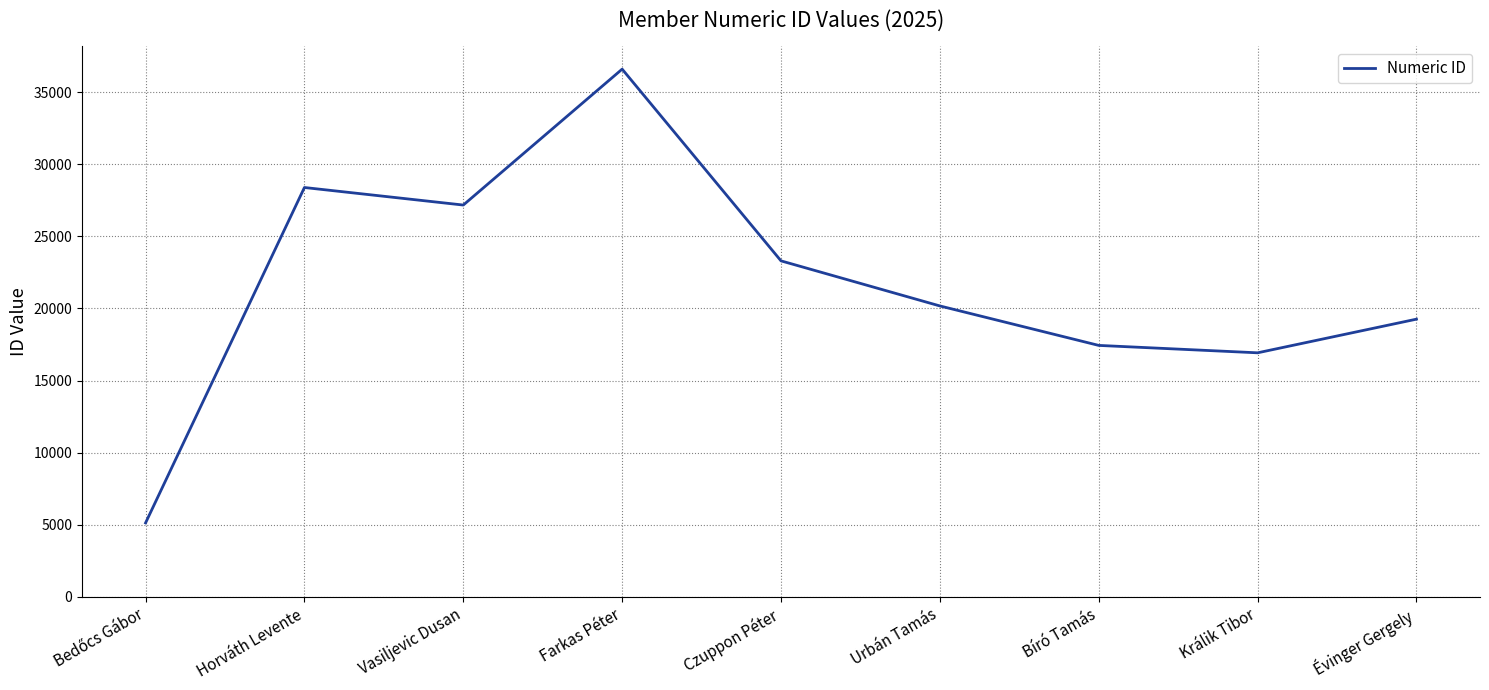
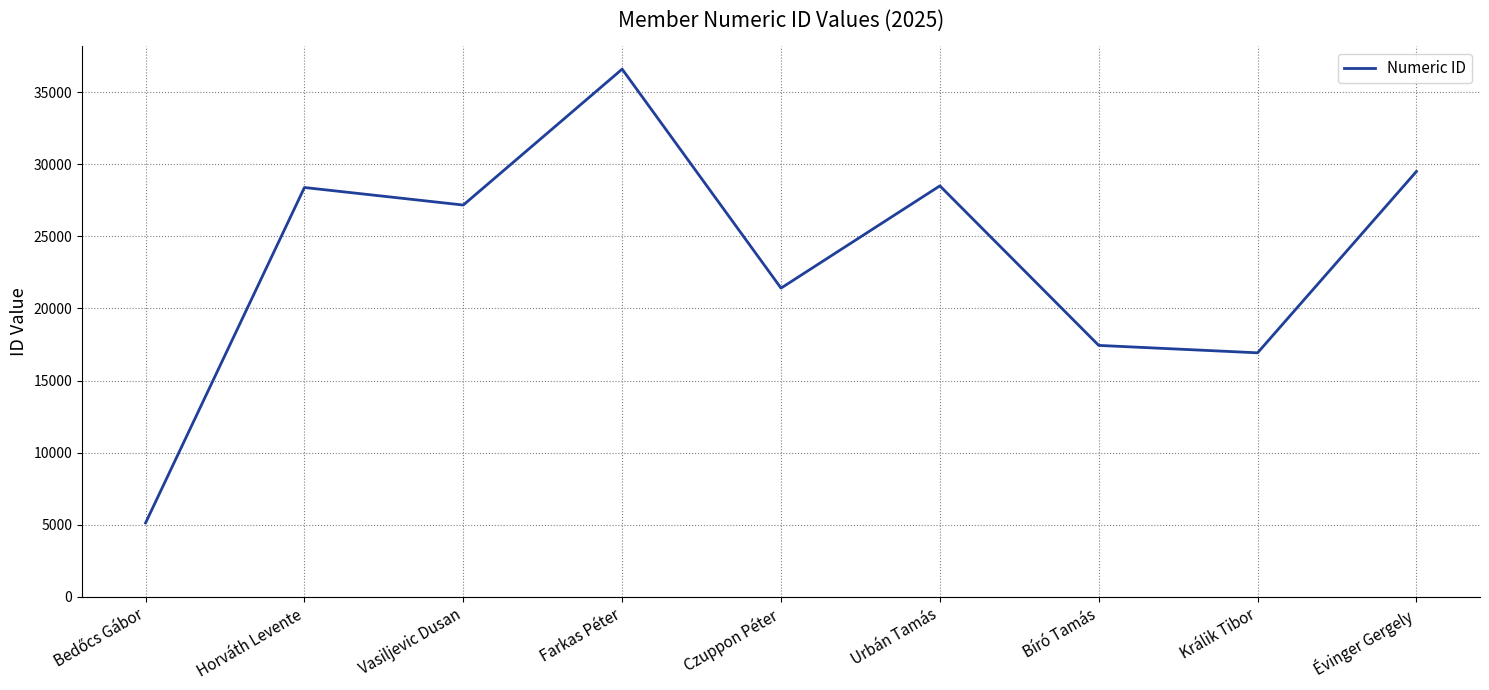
Czuppon Péter: 23300 -> 21400
Urbán Tamás: 20200 -> 28500
Évinger Gergely: 19300 -> 29500
